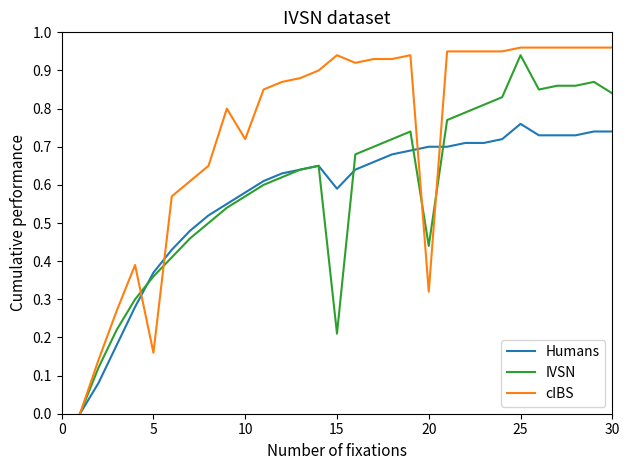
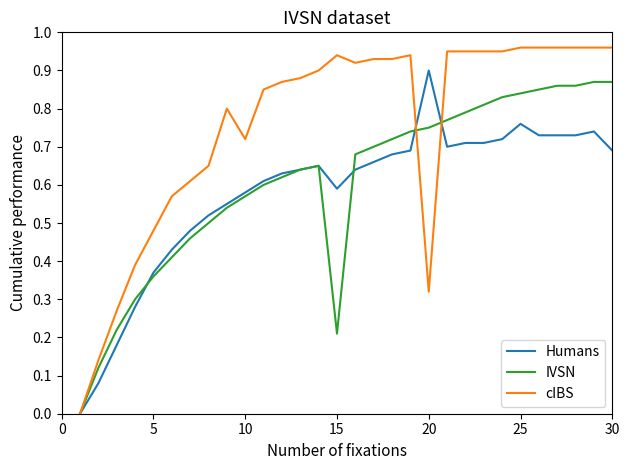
cIBS, 5: 0.16 -> 0.48
Humans, 20: 0.7 -> 0.9
IVSN, 20: 0.44 -> 0.75
IVSN, 25: 0.94 -> 0.84
Humans, 30: 0.74 -> 0.69
IVSN, 30: 0.84 -> 0.87
